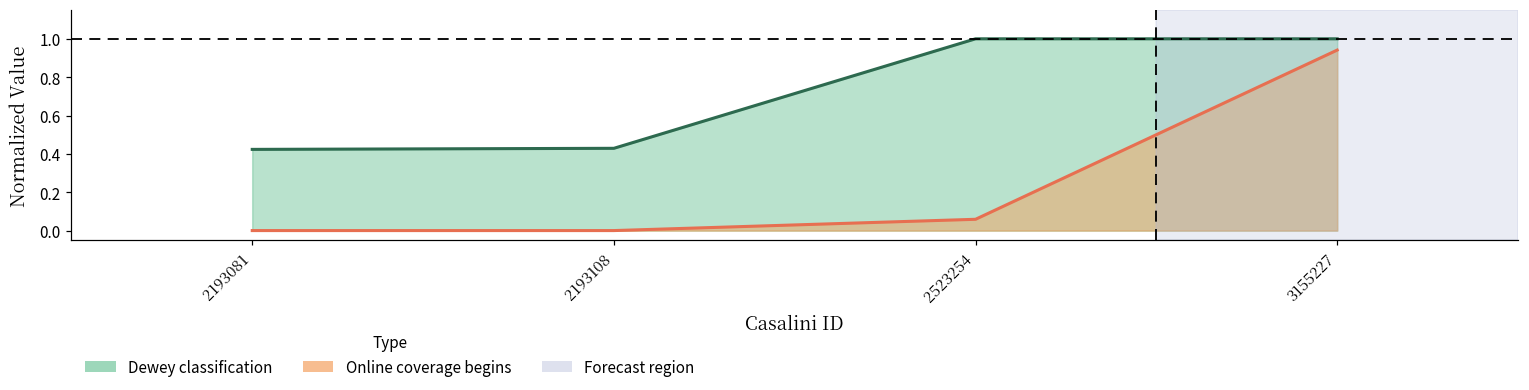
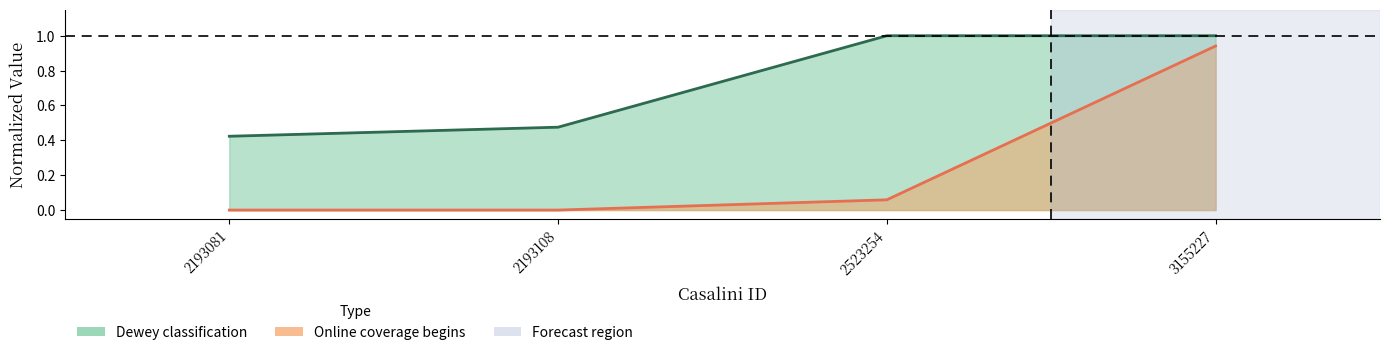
Dewey classification, 2193108: 0.43 -> 0.48
